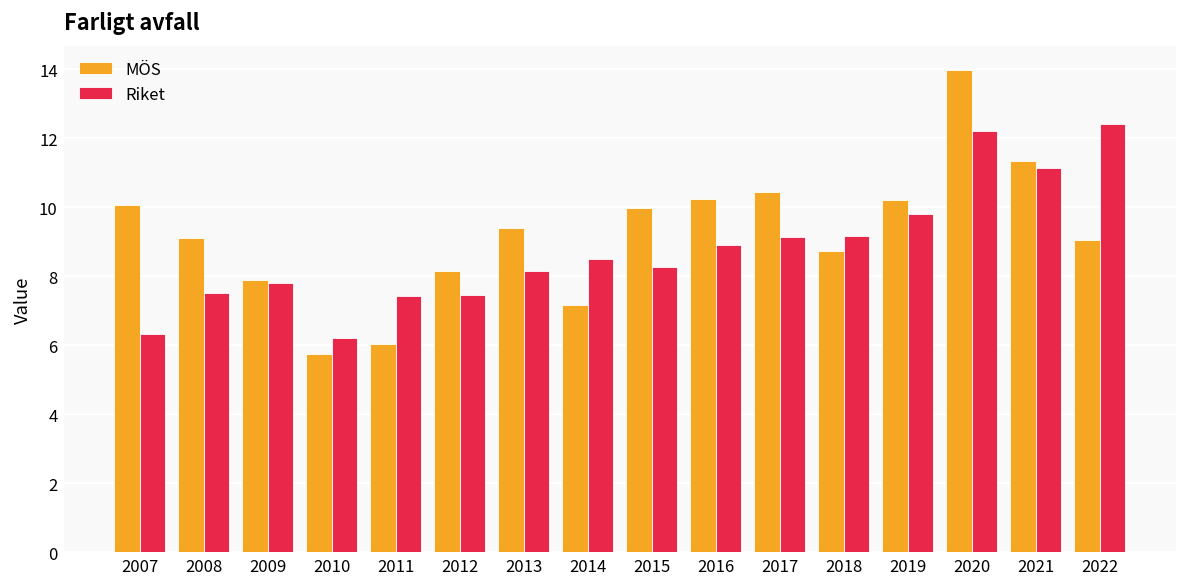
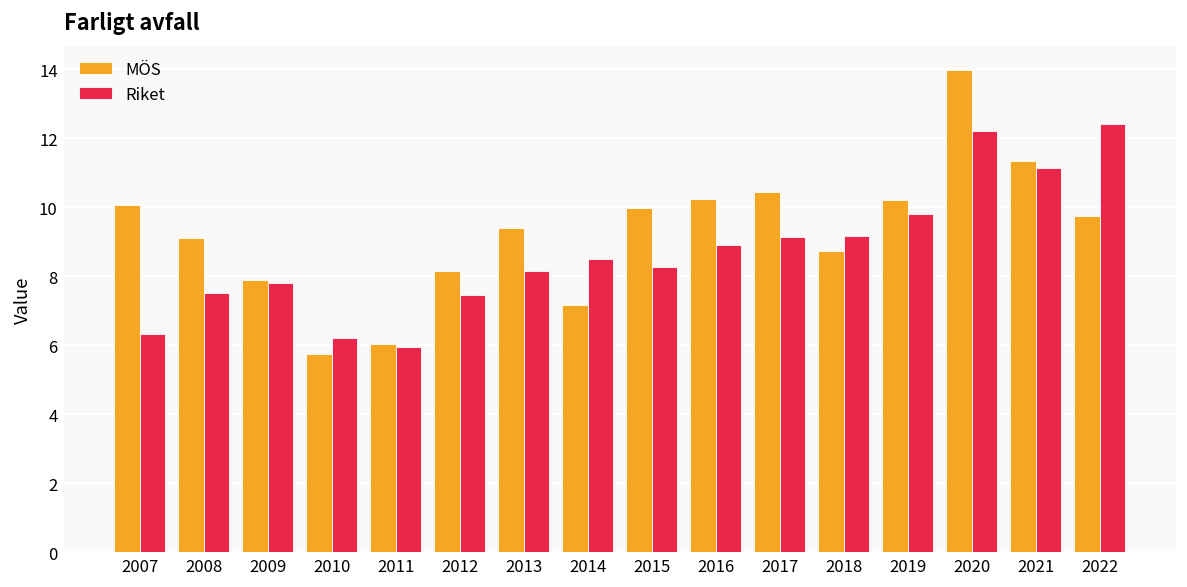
Riket, 2011: 7.4 -> 5.9
MÖS, 2022: 9.1 -> 9.7
